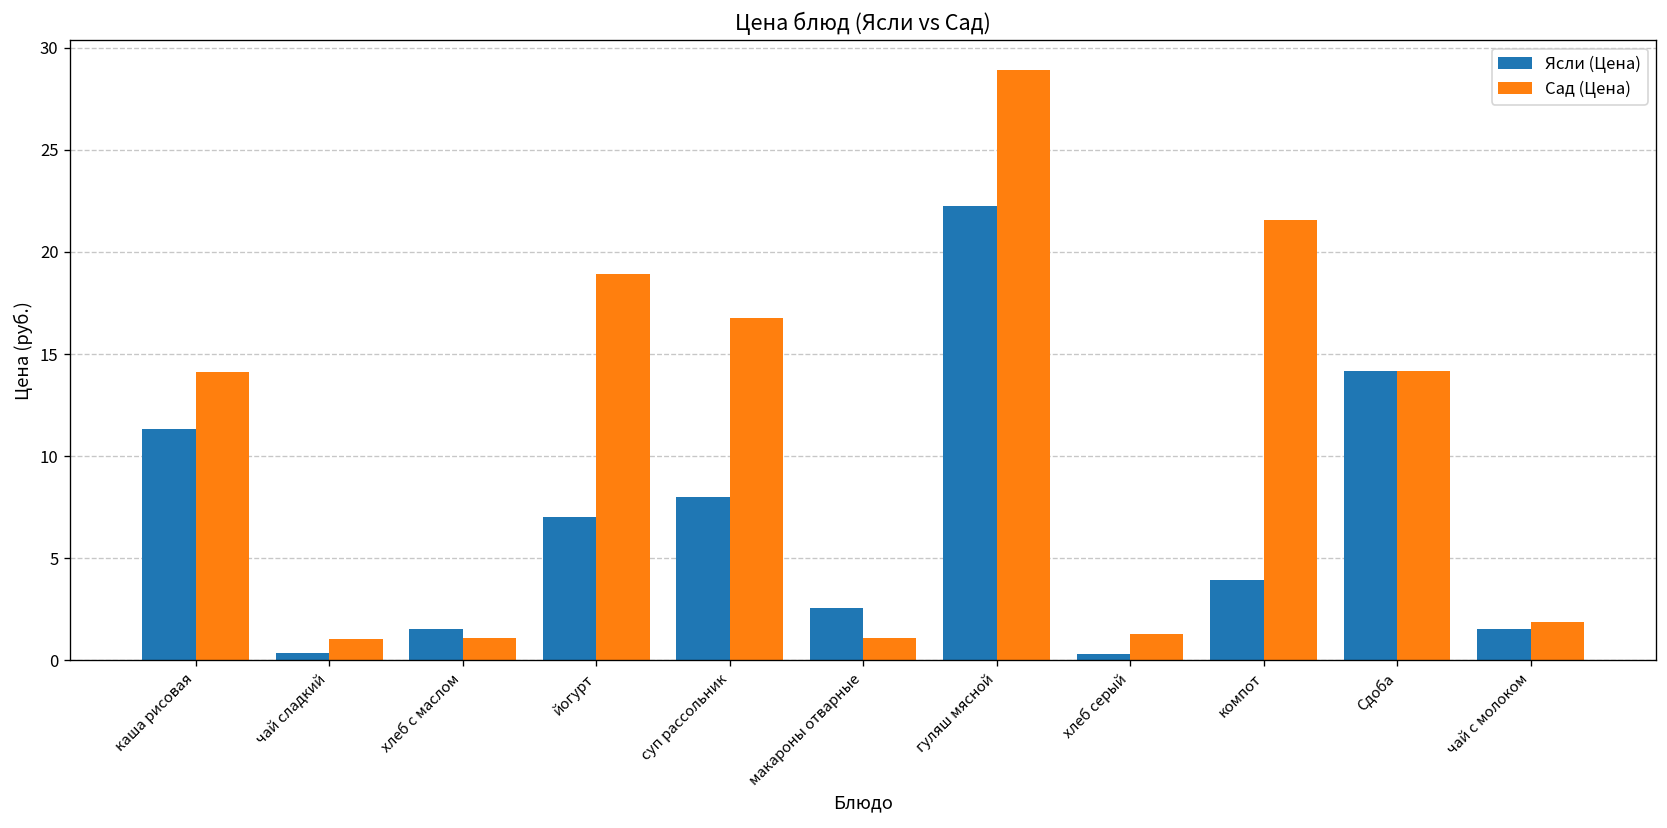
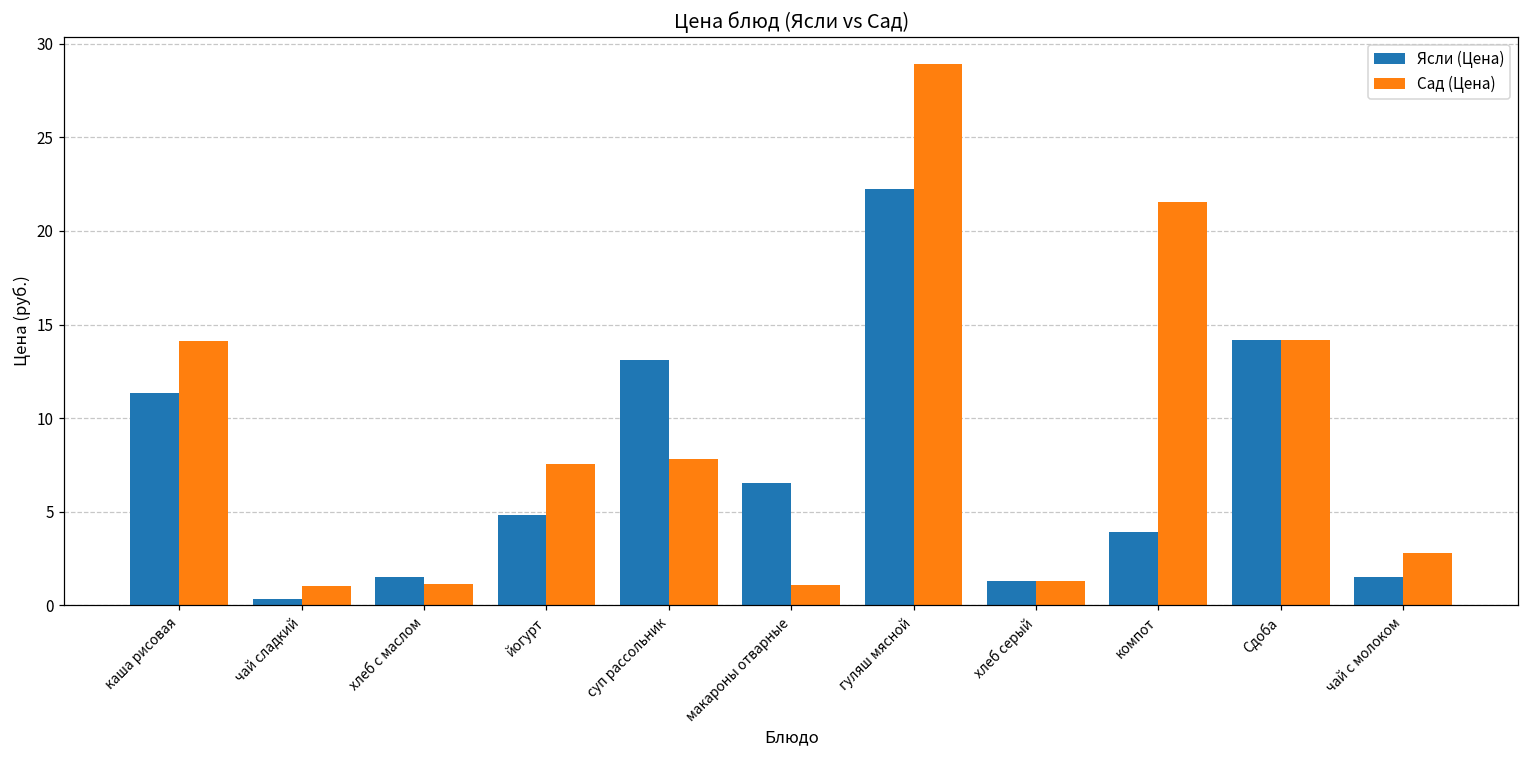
Ясли (Цена), йогурт: 7.0 -> 4.8
Сад (Цена), йогурт: 18.9 -> 7.6
Ясли (Цена), суп рассольник: 8.0 -> 13.1
Сад (Цена), суп рассольник: 16.7 -> 7.8
Ясли (Цена), макароны отварные: 2.6 -> 6.5
Ясли (Цена), хлеб серый: 0.3 -> 1.3
Сад (Цена), чай с молоком: 1.9 -> 2.8
